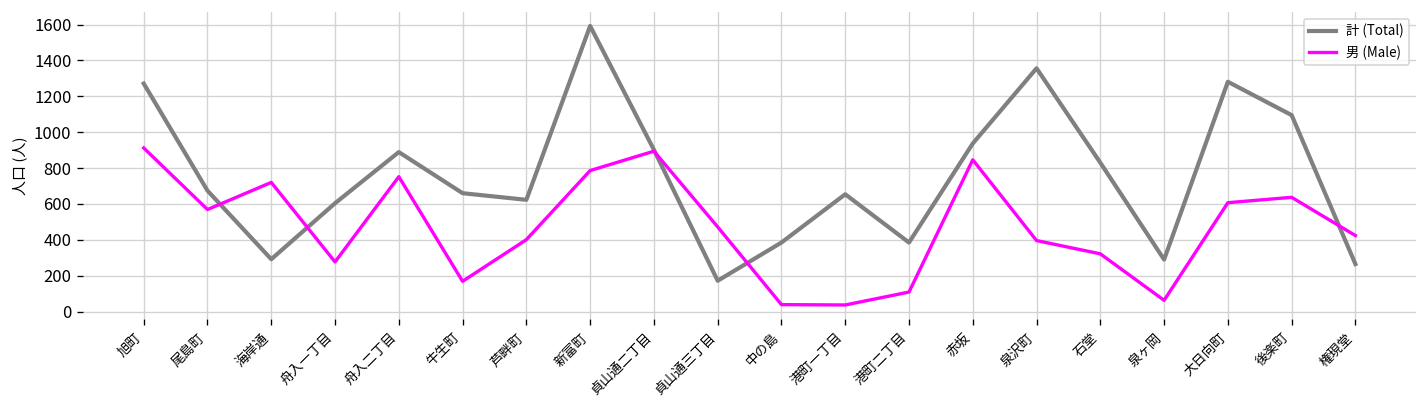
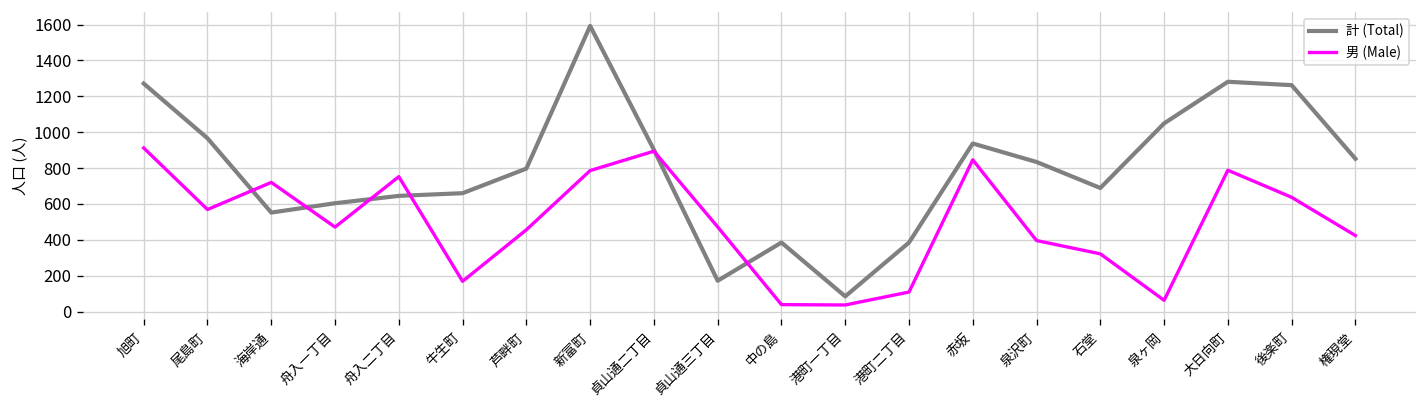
計 (Total), 尾島町: 670 -> 970
計 (Total), 海岸通: 290 -> 550
男 (Male), 舟入一丁目: 280 -> 470
計 (Total), 舟入二丁目: 890 -> 650
計 (Total), 芦畔町: 620 -> 800
男 (Male), 芦畔町: 400 -> 460
計 (Total), 港町一丁目: 650 -> 90
計 (Total), 泉沢町: 1360 -> 830
計 (Total), 石堂: 830 -> 690
計 (Total), 泉ヶ岡: 290 -> 1050
男 (Male), 大日向町: 610 -> 790
計 (Total), 後楽町: 1100 -> 1260
計 (Total), 権現堂: 270 -> 850
